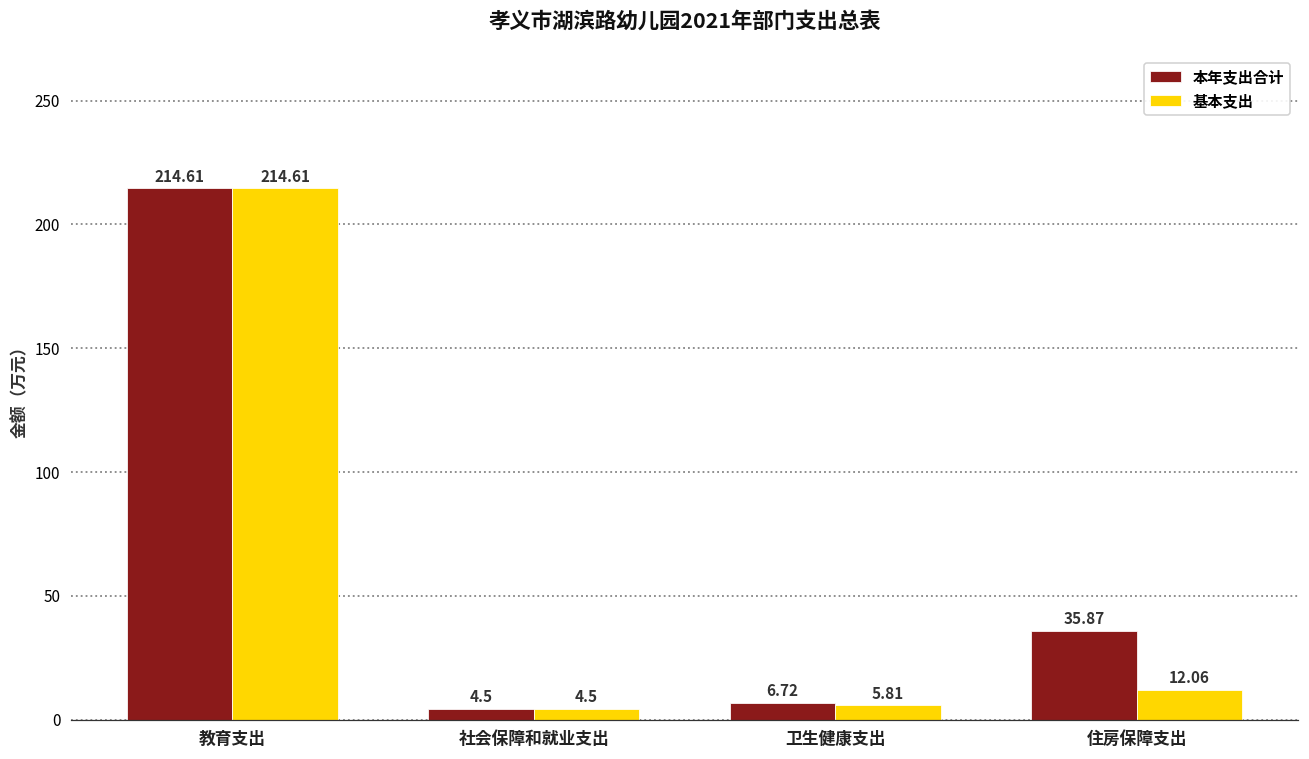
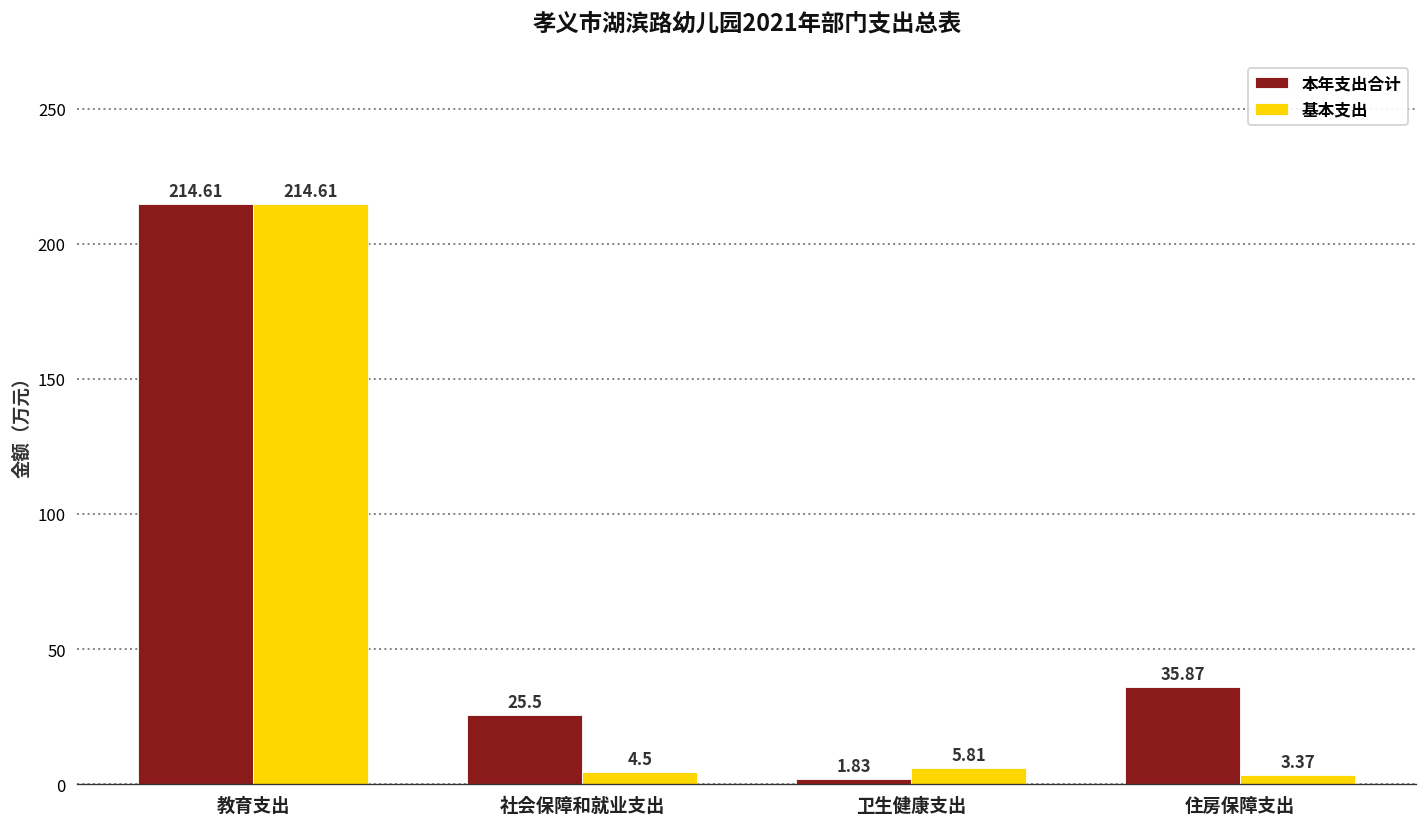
本年支出合计, 社会保障和就业支出: 4.5 -> 25.5
本年支出合计, 卫生健康支出: 6.72 -> 1.83
基本支出, 住房保障支出: 12.06 -> 3.37
